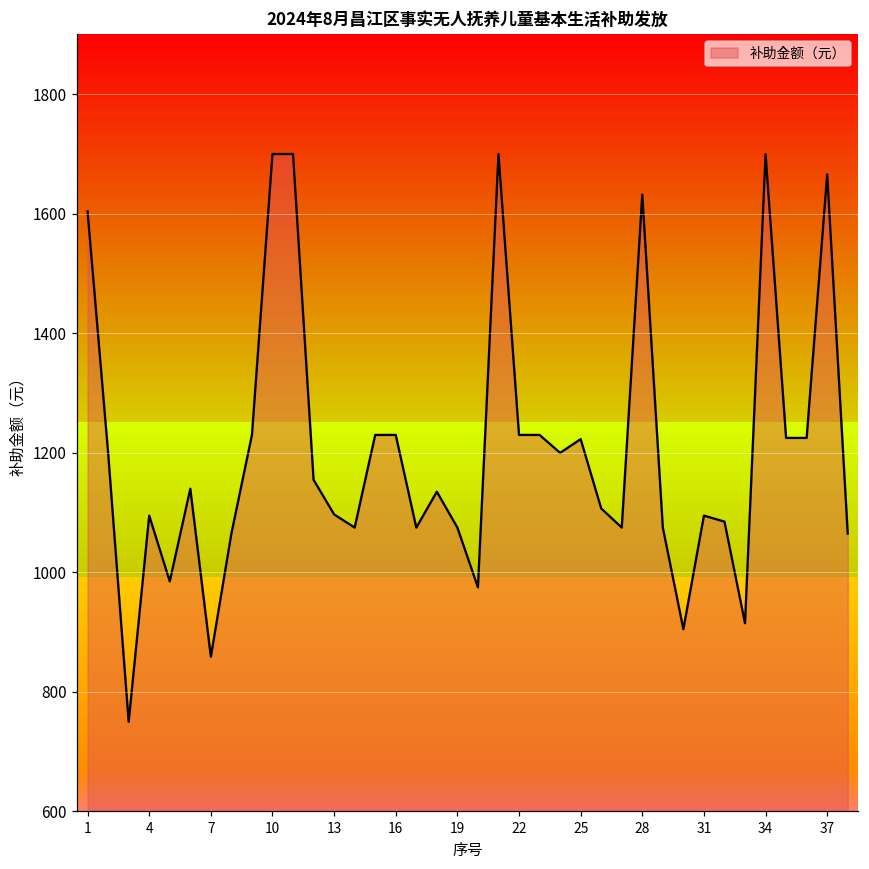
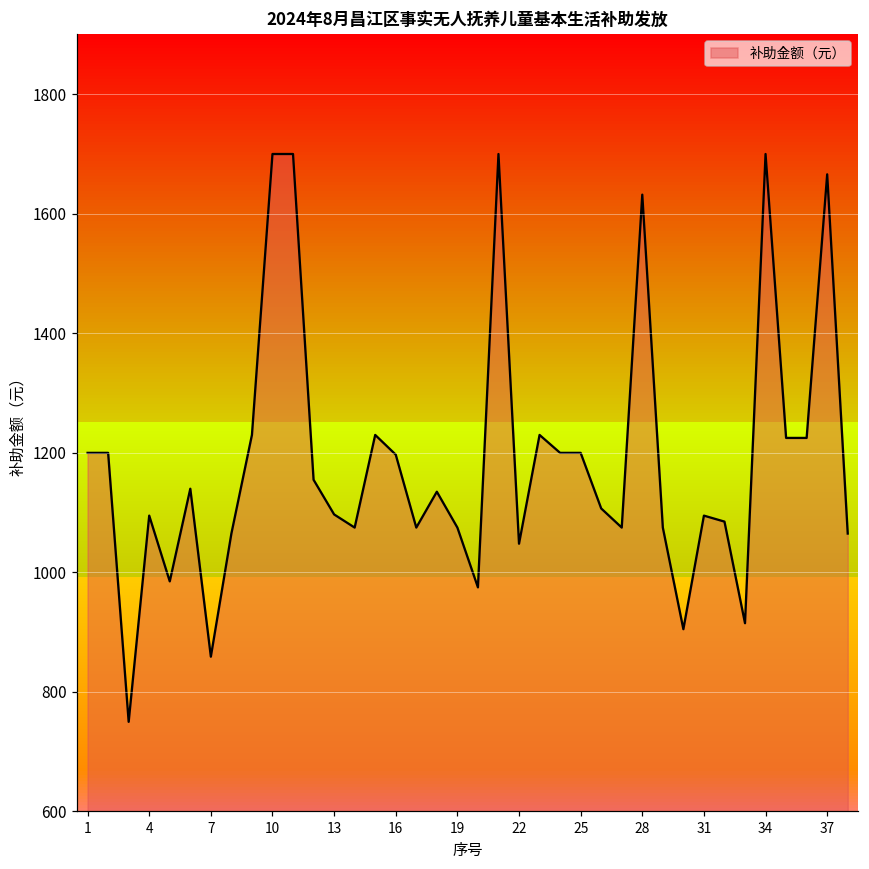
1: 1600 -> 1200
16: 1230 -> 1200
22: 1230 -> 1050
25: 1220 -> 1200
